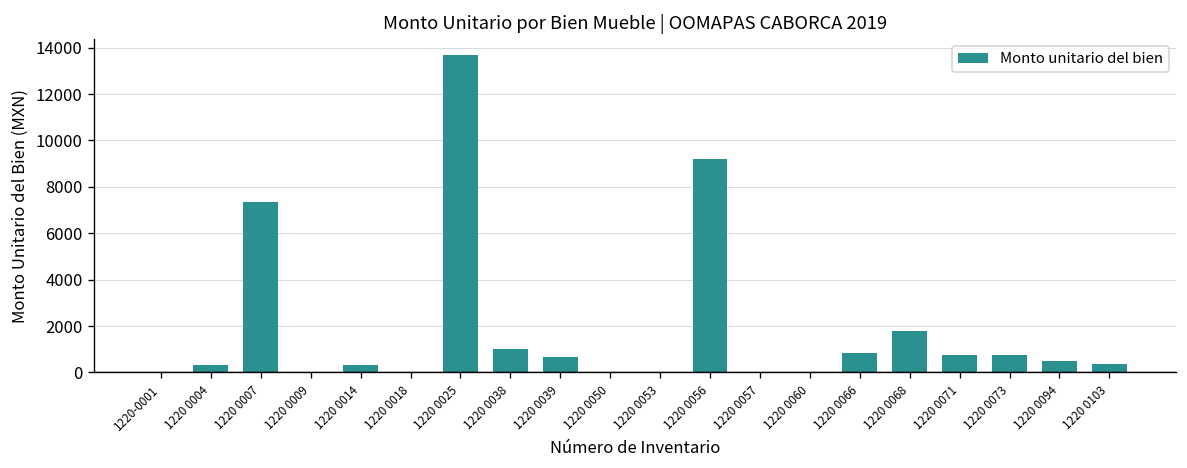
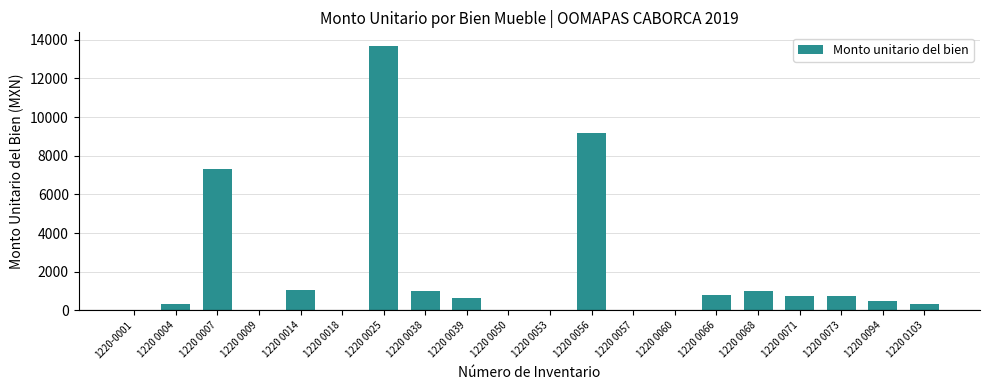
1220 0014: 300 -> 1100
1220 0068: 1800 -> 1000
